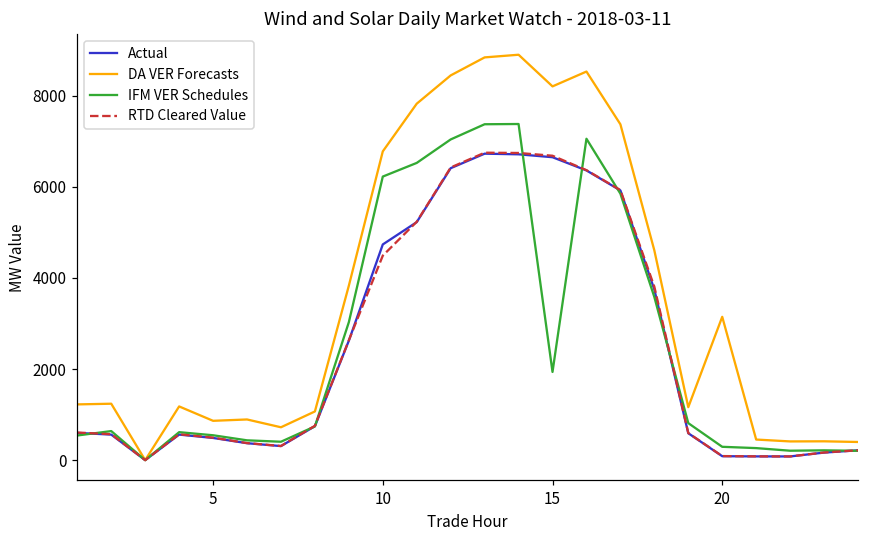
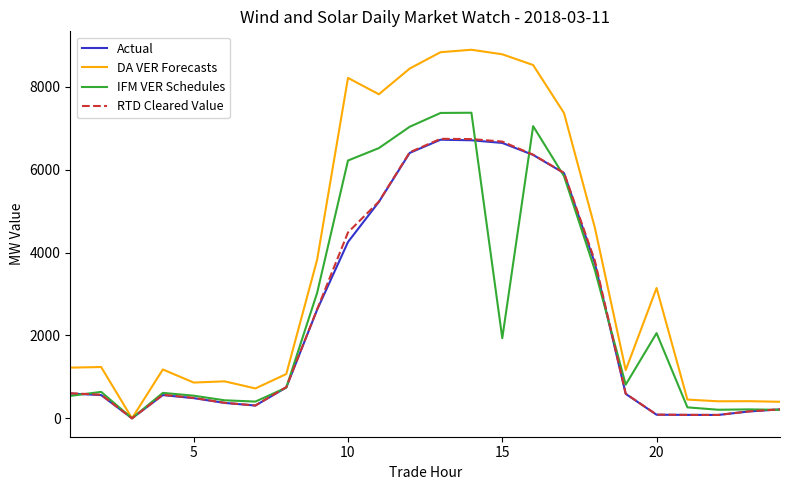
Actual, 10: 4700 -> 4300
DA VER Forecasts, 10: 6800 -> 8200
DA VER Forecasts, 15: 8200 -> 8800
IFM VER Schedules, 20: 300 -> 2100
